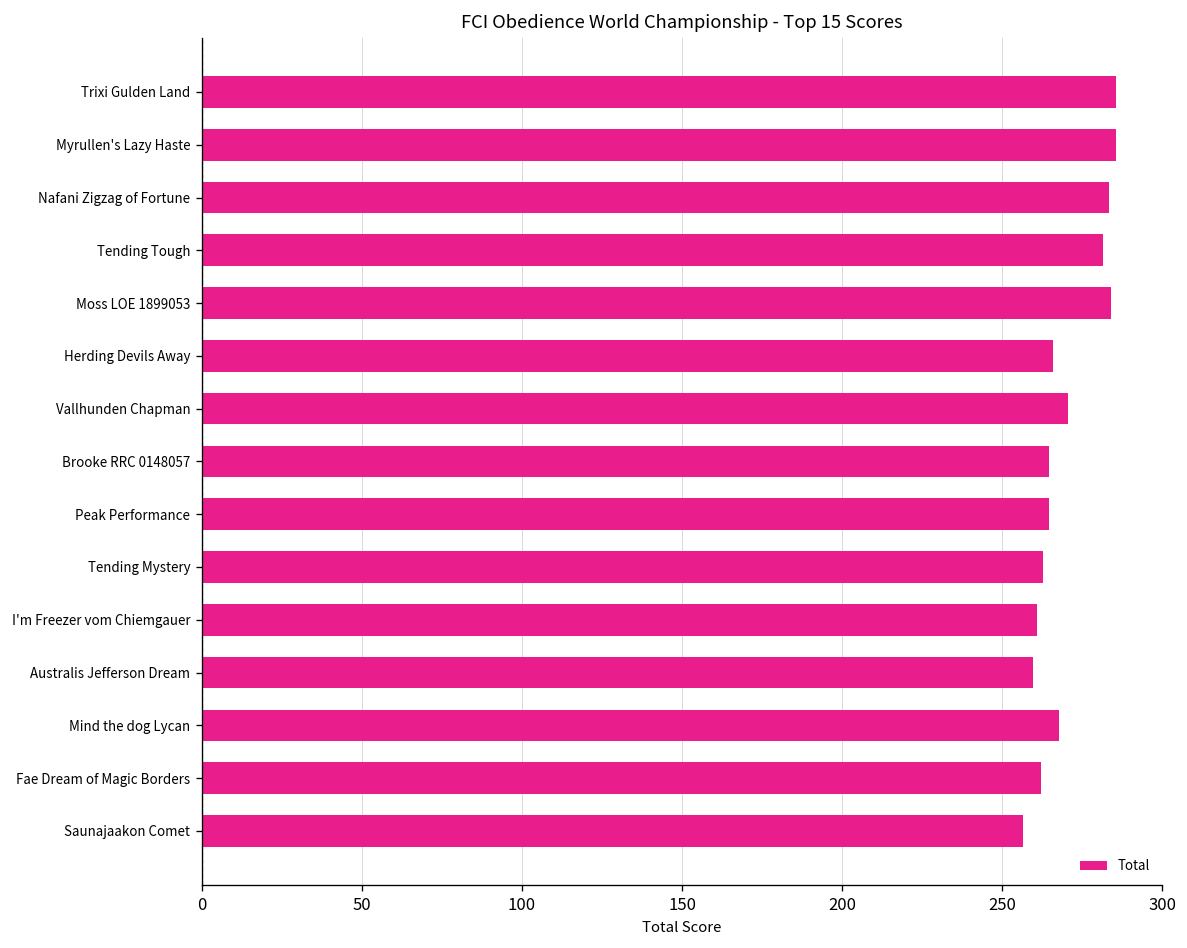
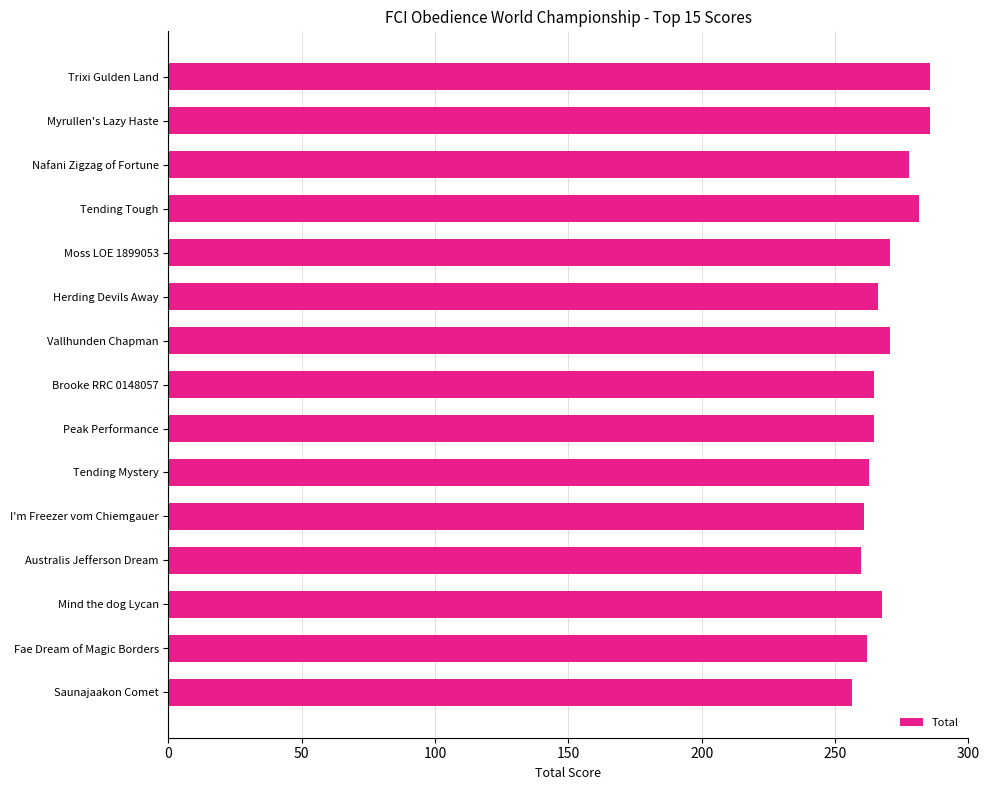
Nafani Zigzag of Fortune: 284 -> 278
Moss LOE 1899053: 284 -> 271
